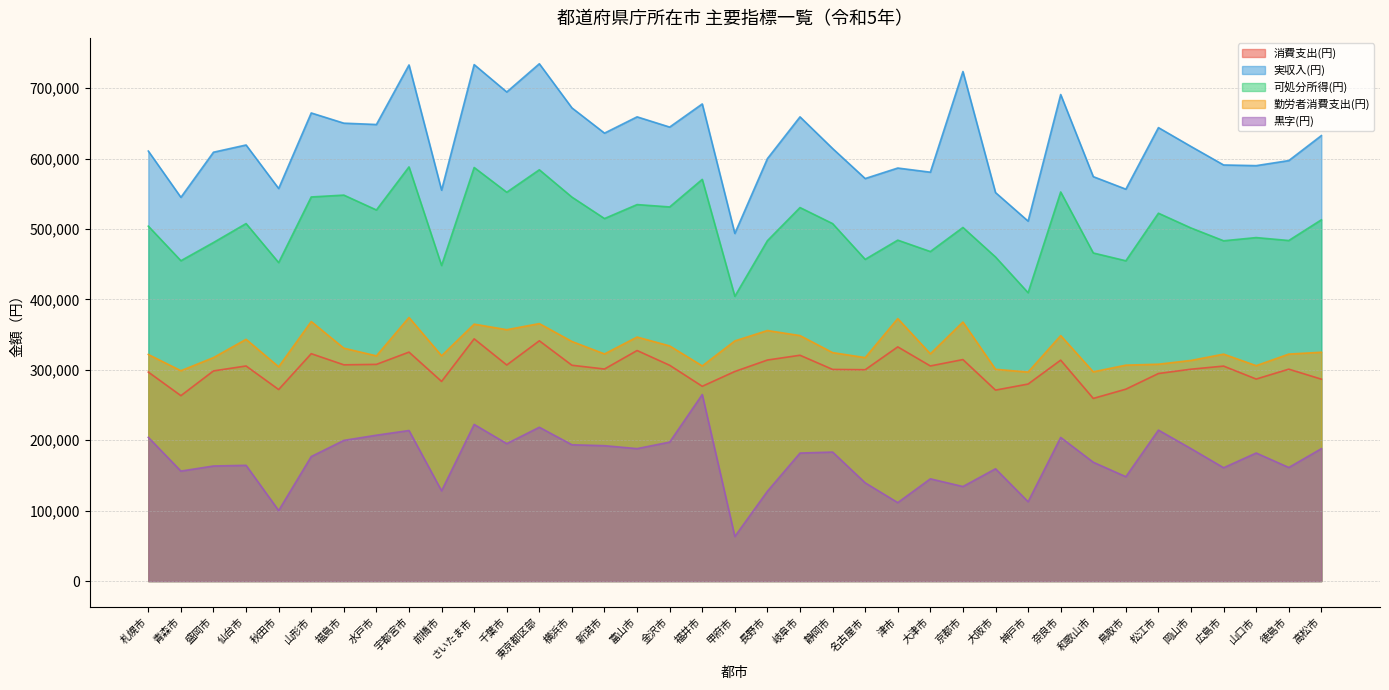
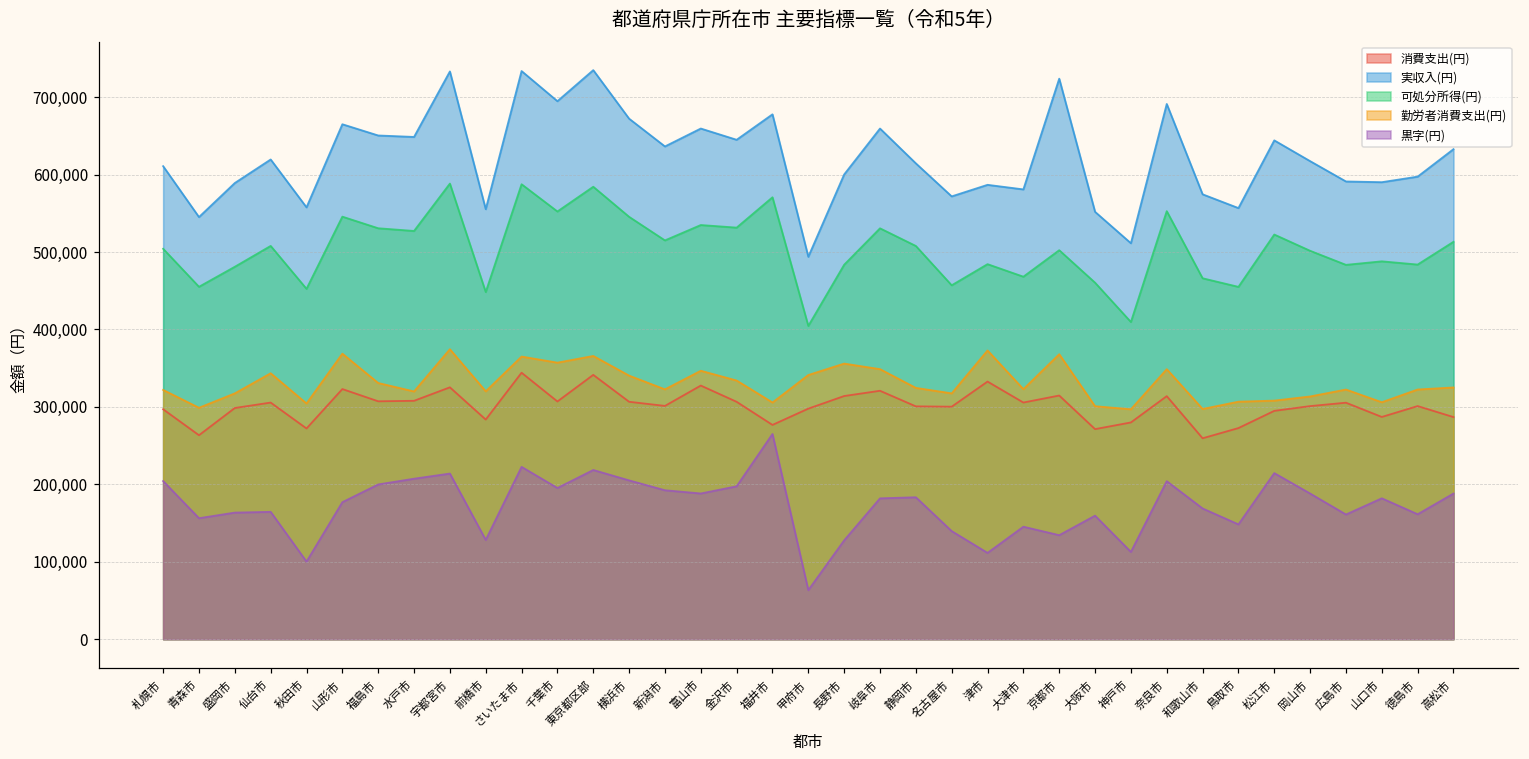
実収入(円), 盛岡市: 610,000 -> 590,000
可処分所得(円), 福島市: 550,000 -> 530,000
黒字(円), 横浜市: 190,000 -> 210,000
